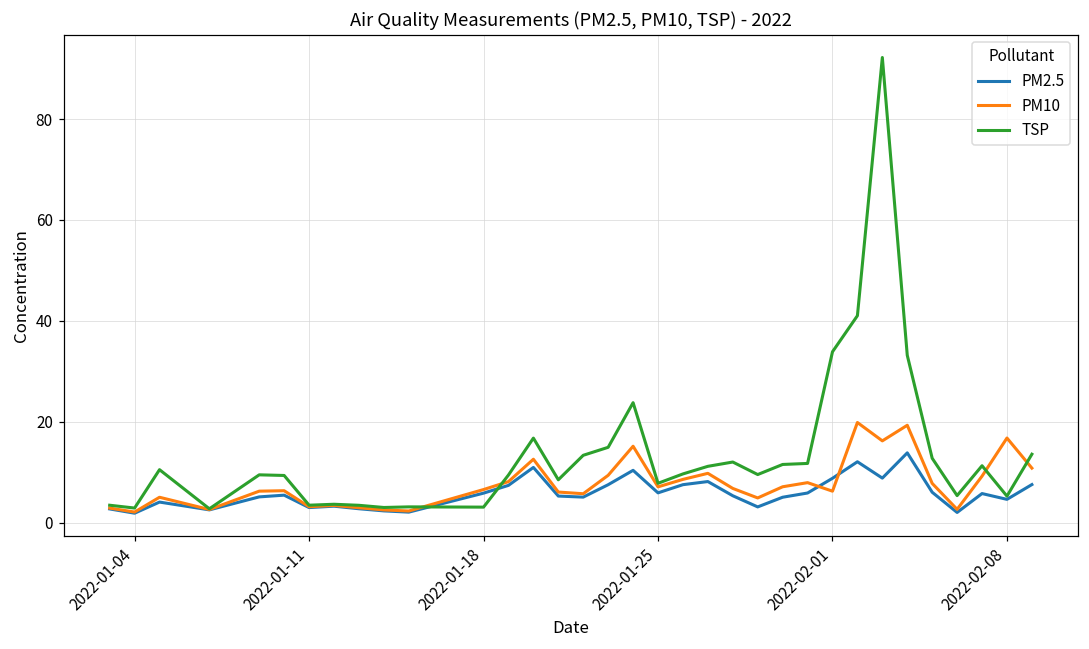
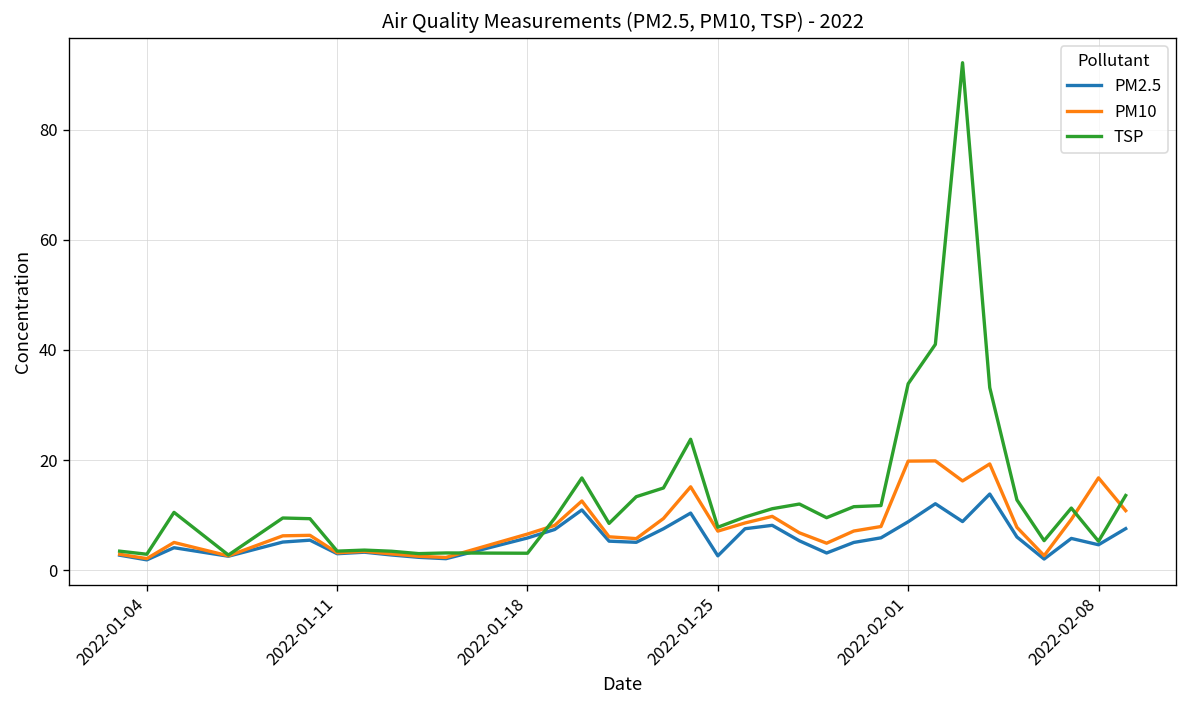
PM2.5, 2022-01-25: 6 -> 3
PM10, 2022-02-01: 6 -> 20
